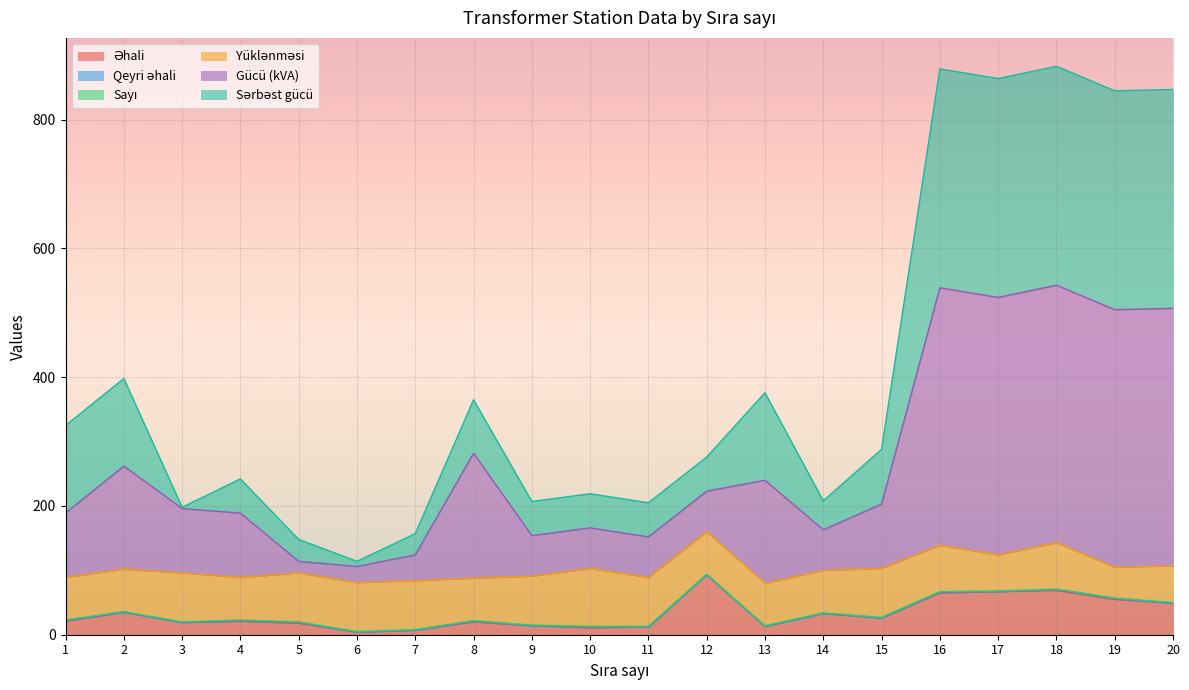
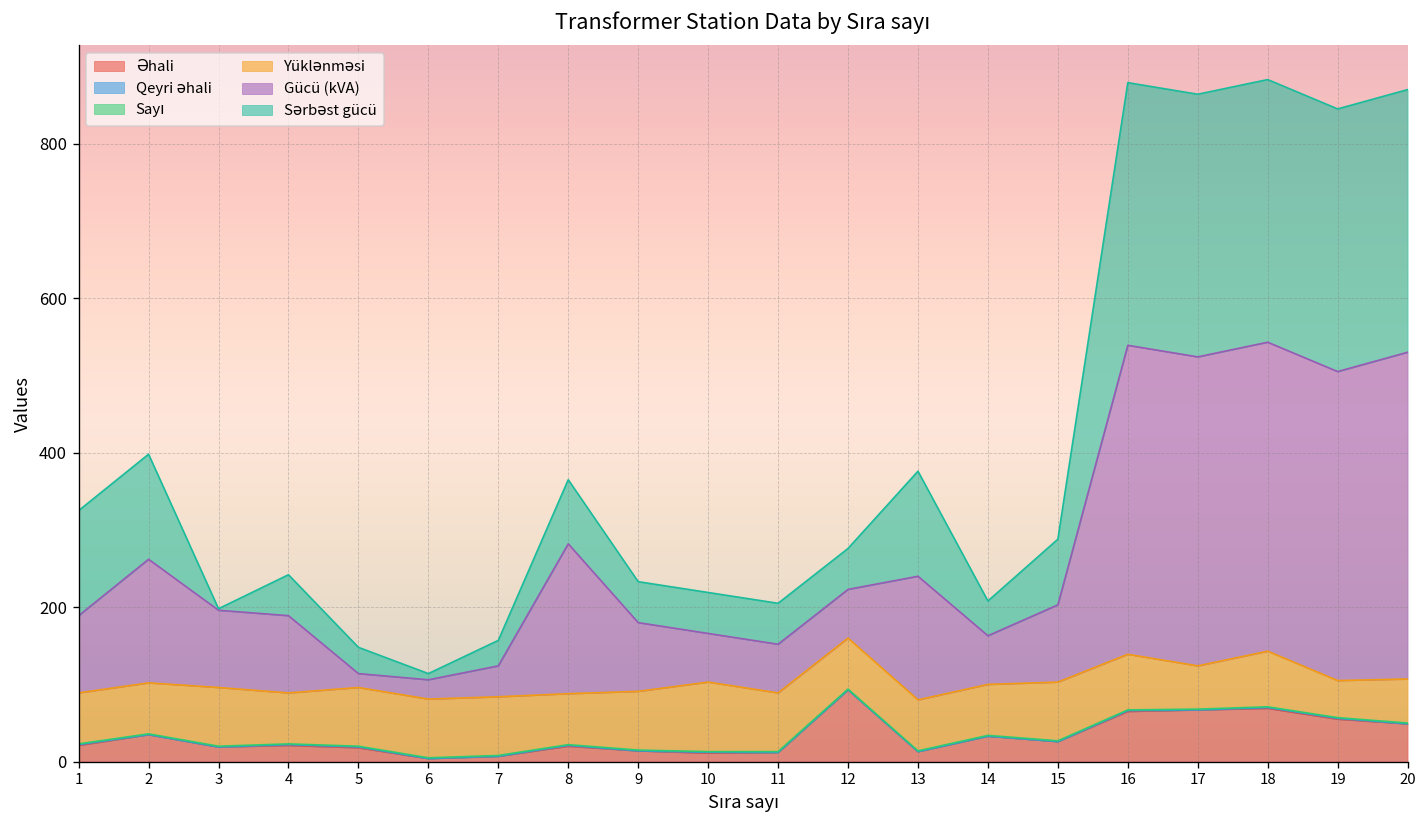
Gücü (kVA), 9: 60 -> 90
Gücü (kVA), 20: 400 -> 420
